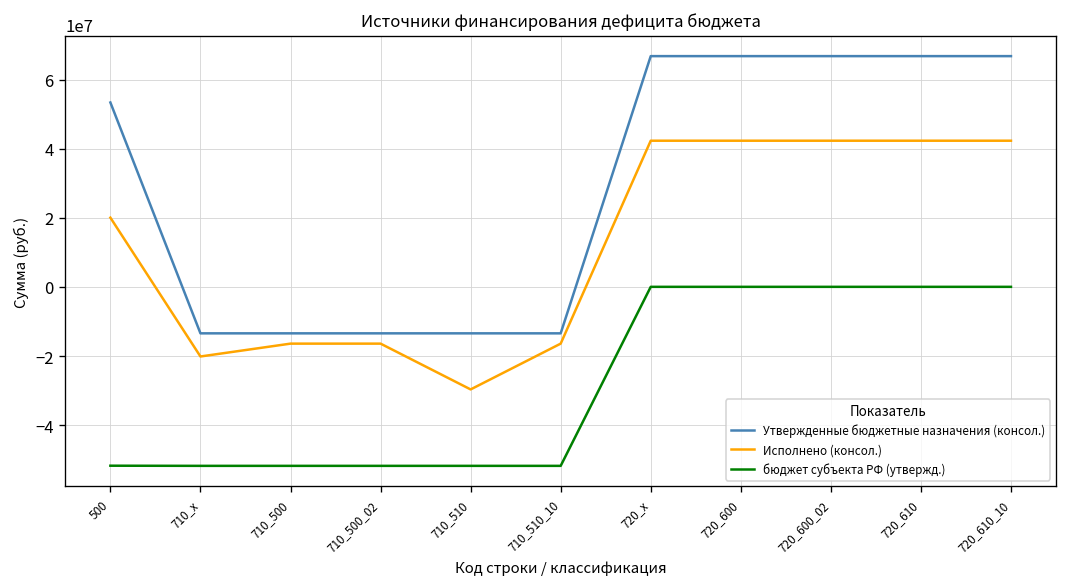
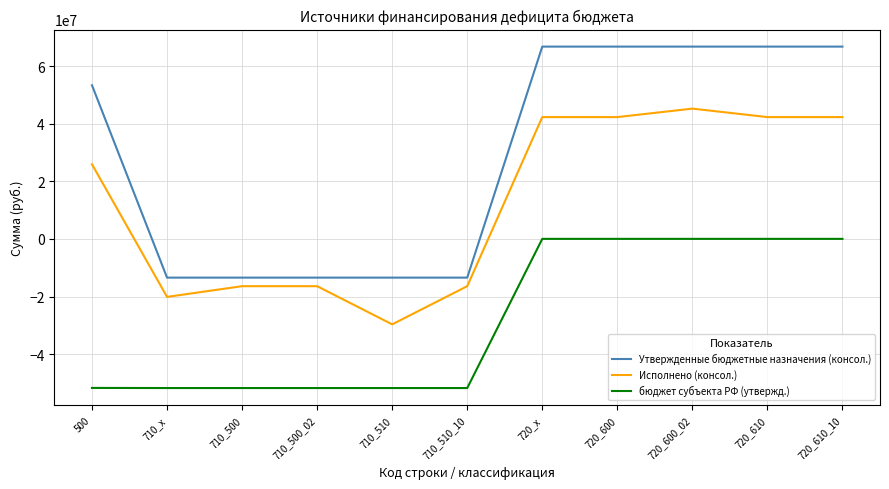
Исполнено (консол.), 500: 20000000 -> 26000000
Исполнено (консол.), 720_600_02: 42000000 -> 45000000
